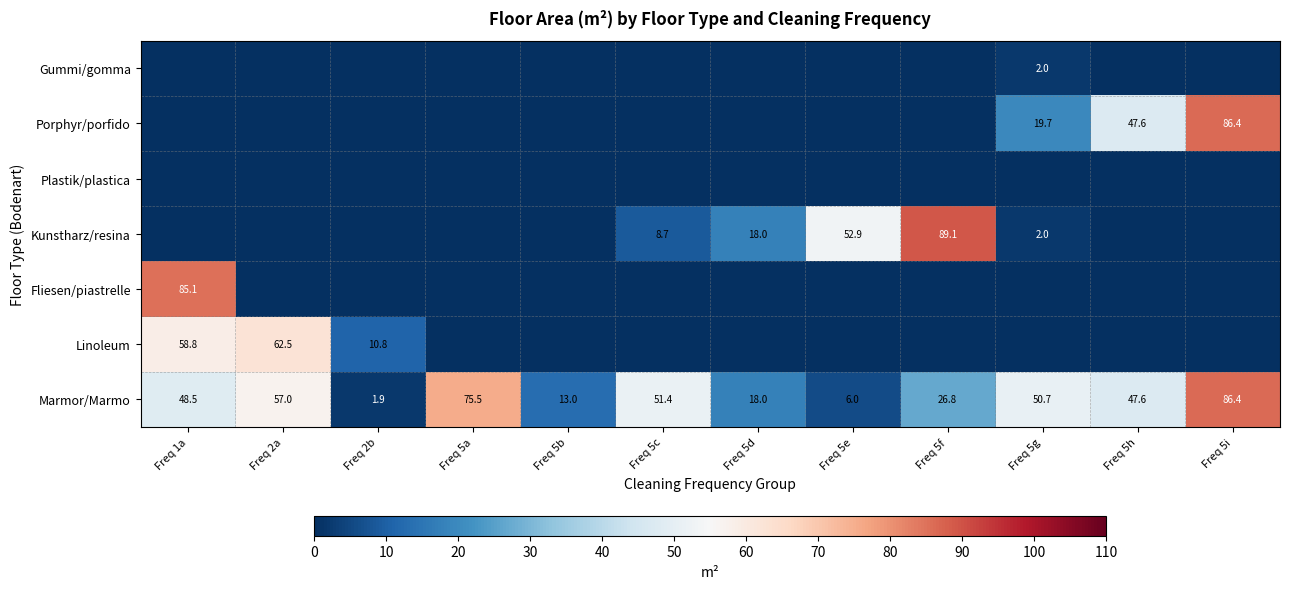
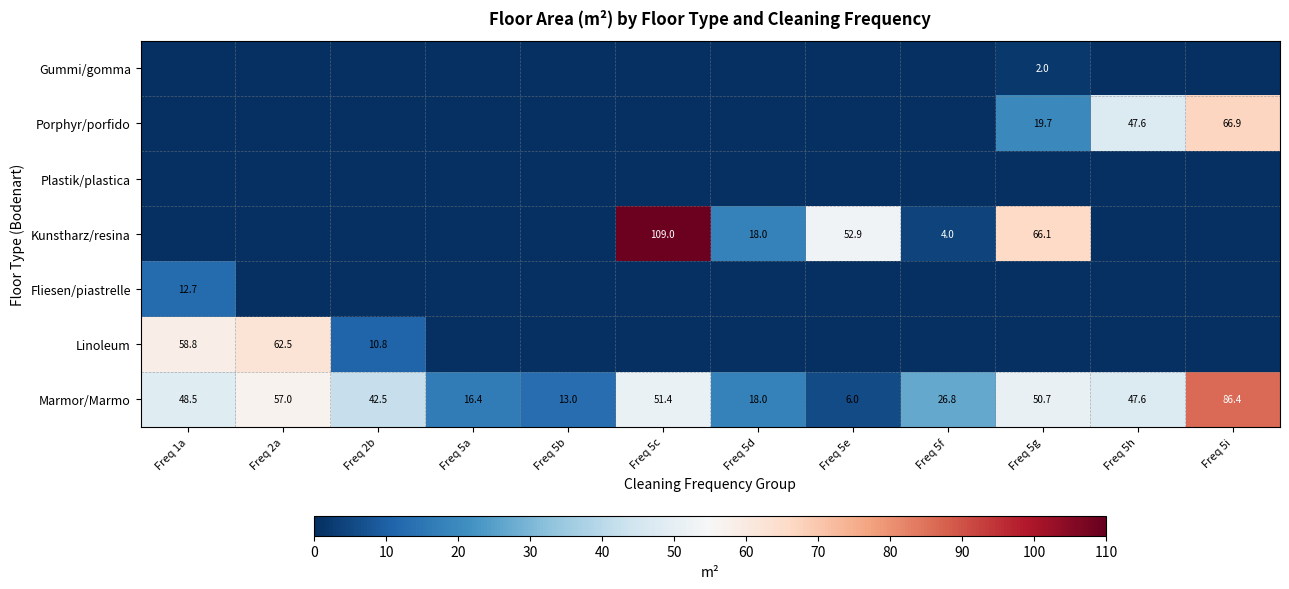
Porphyr/porfido, Freq 5i: 86.4 -> 66.9
Kunstharz/resina, Freq 5c: 8.7 -> 109.0
Kunstharz/resina, Freq 5f: 89.1 -> 4.0
Kunstharz/resina, Freq 5g: 2.0 -> 66.1
Fliesen/piastrelle, Freq 1a: 85.1 -> 12.7
Marmor/Marmo, Freq 2b: 1.9 -> 42.5
Marmor/Marmo, Freq 5a: 75.5 -> 16.4
